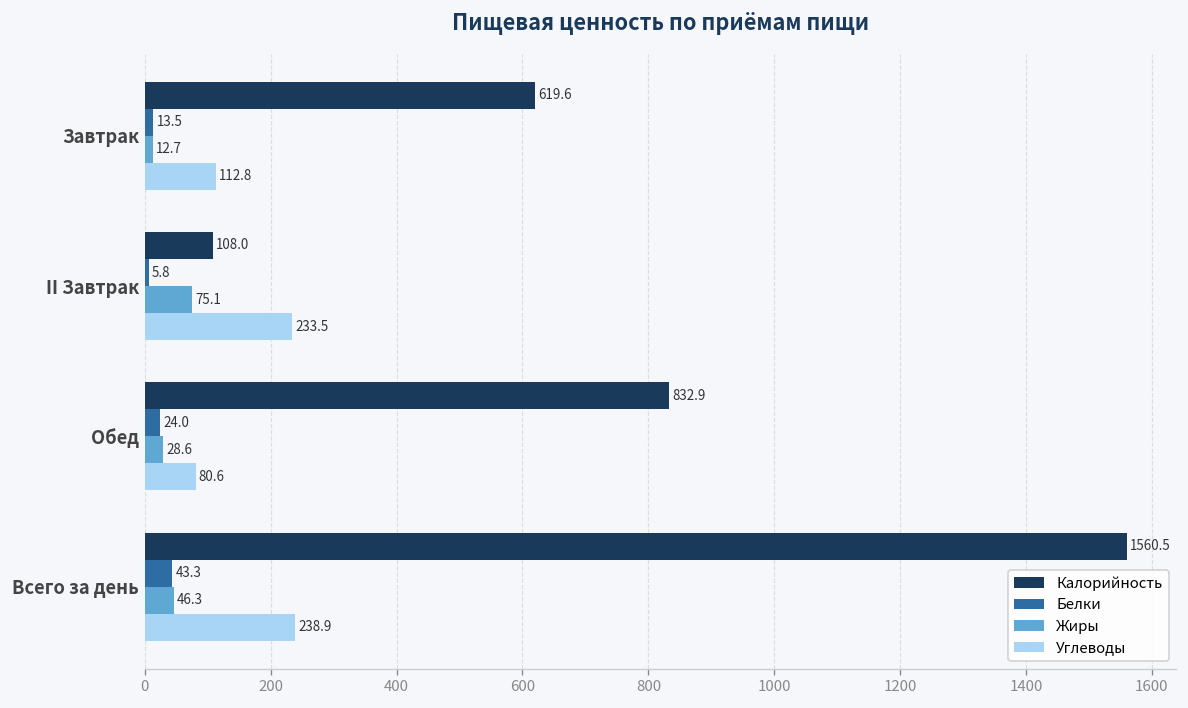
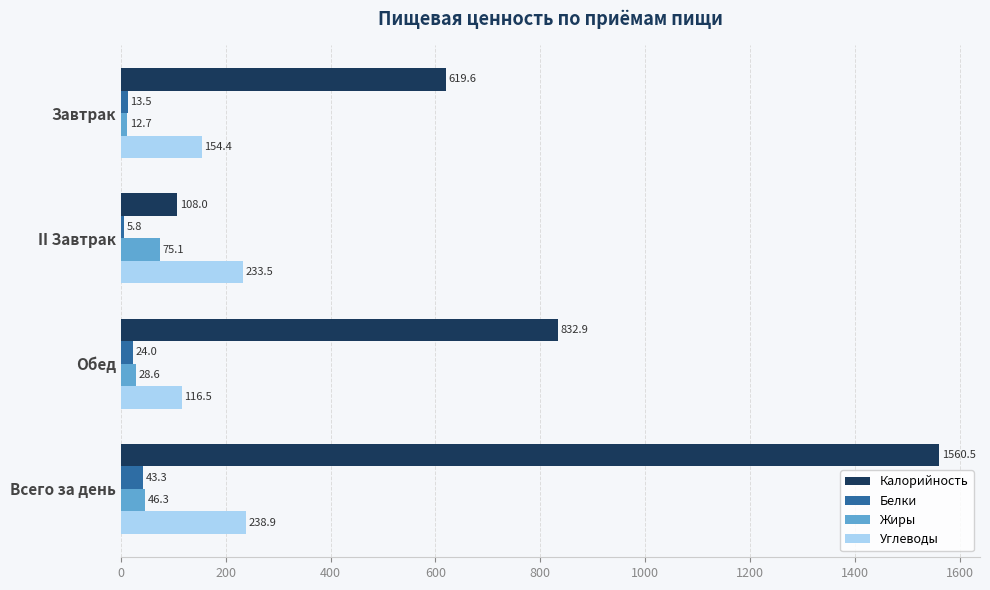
Углеводы, Завтрак: 112.8 -> 154.4
Углеводы, Обед: 80.6 -> 116.5
